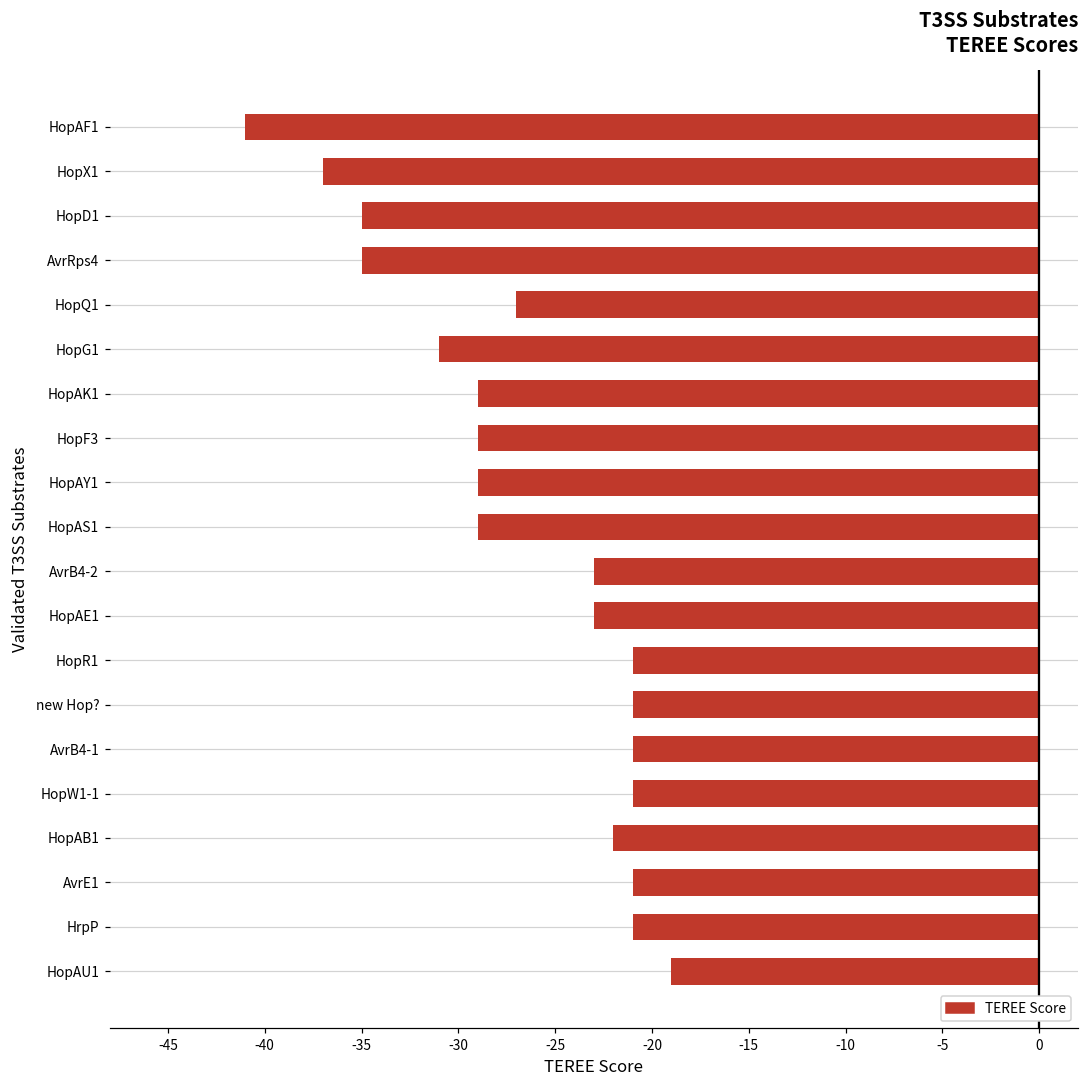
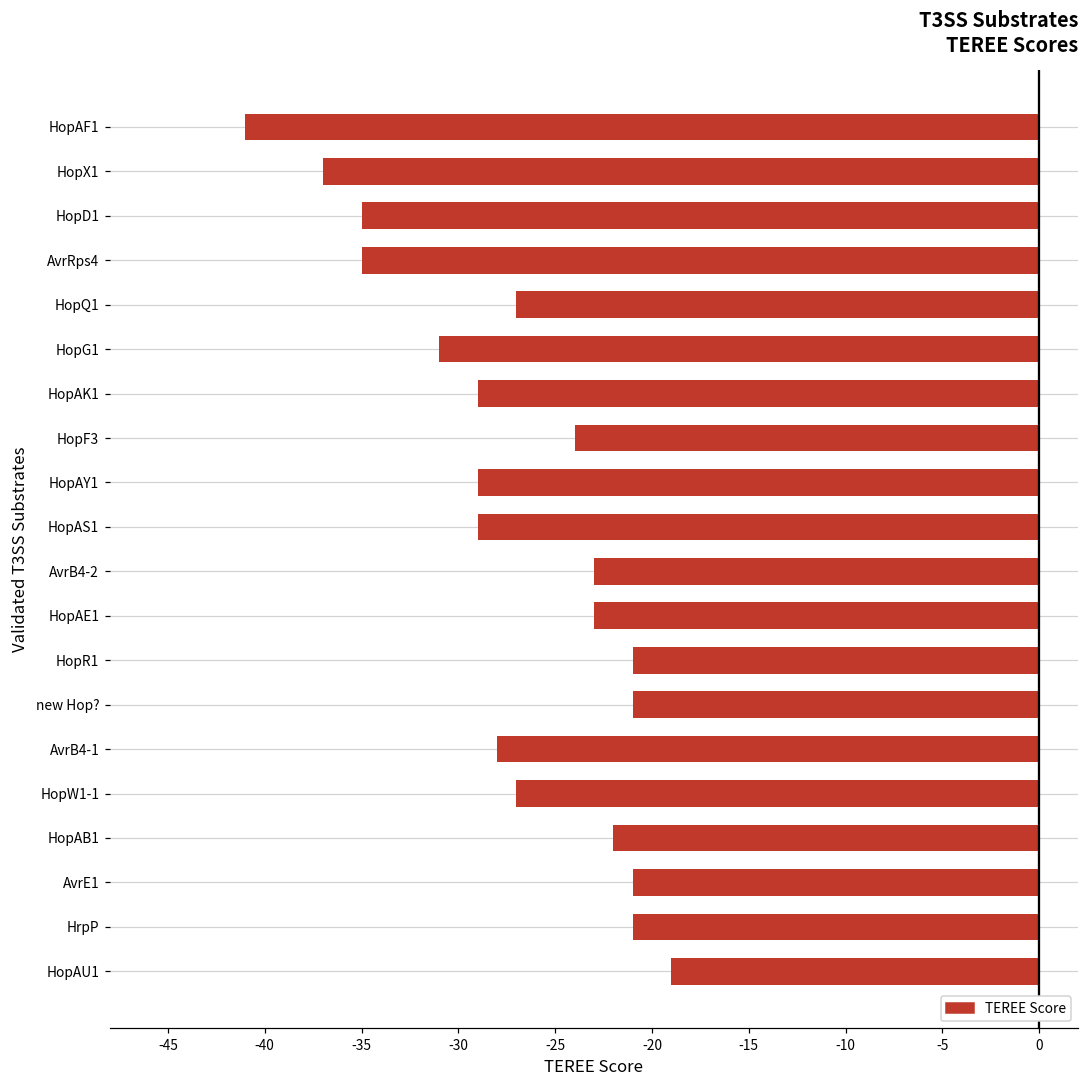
HopF3: -29 -> -24
AvrB4-1: -21 -> -28
HopW1-1: -21 -> -27
